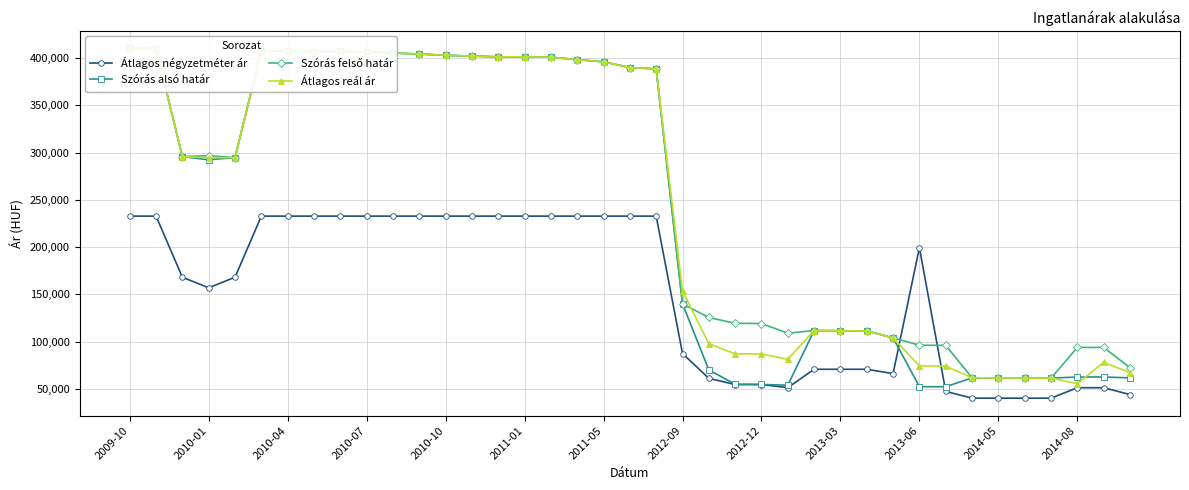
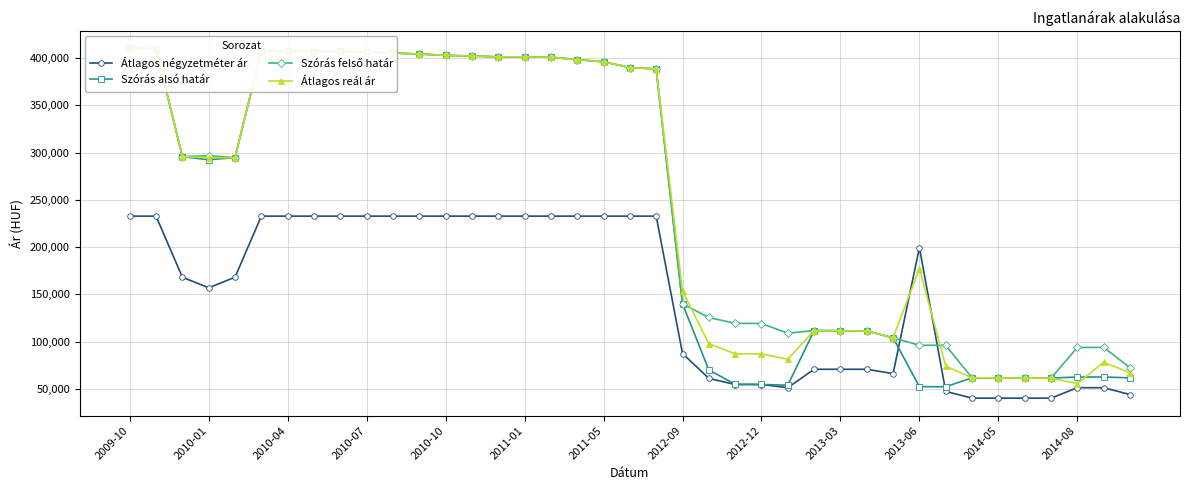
Átlagos reál ár, 2013-06: 70,000 -> 180,000
